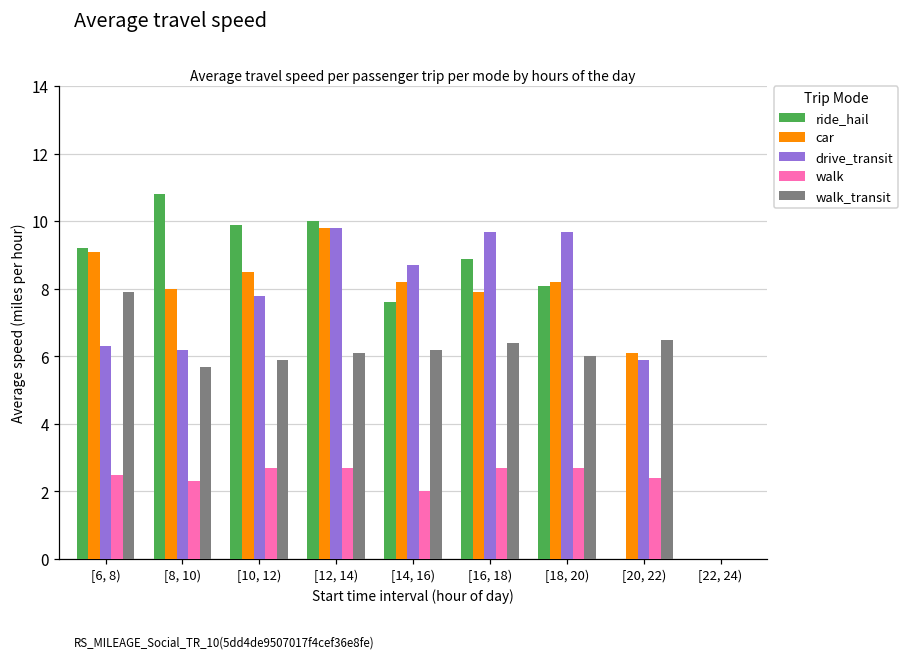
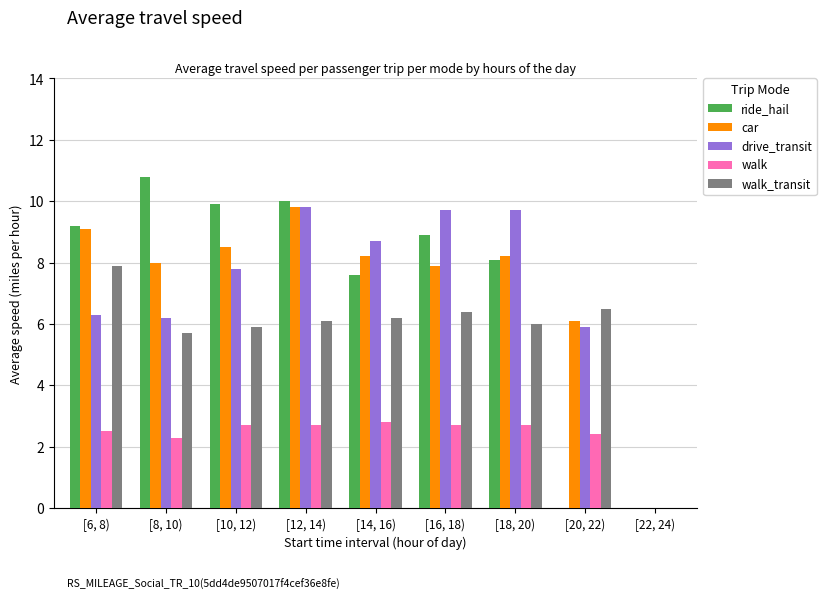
walk, [14, 16): 2.0 -> 2.8
